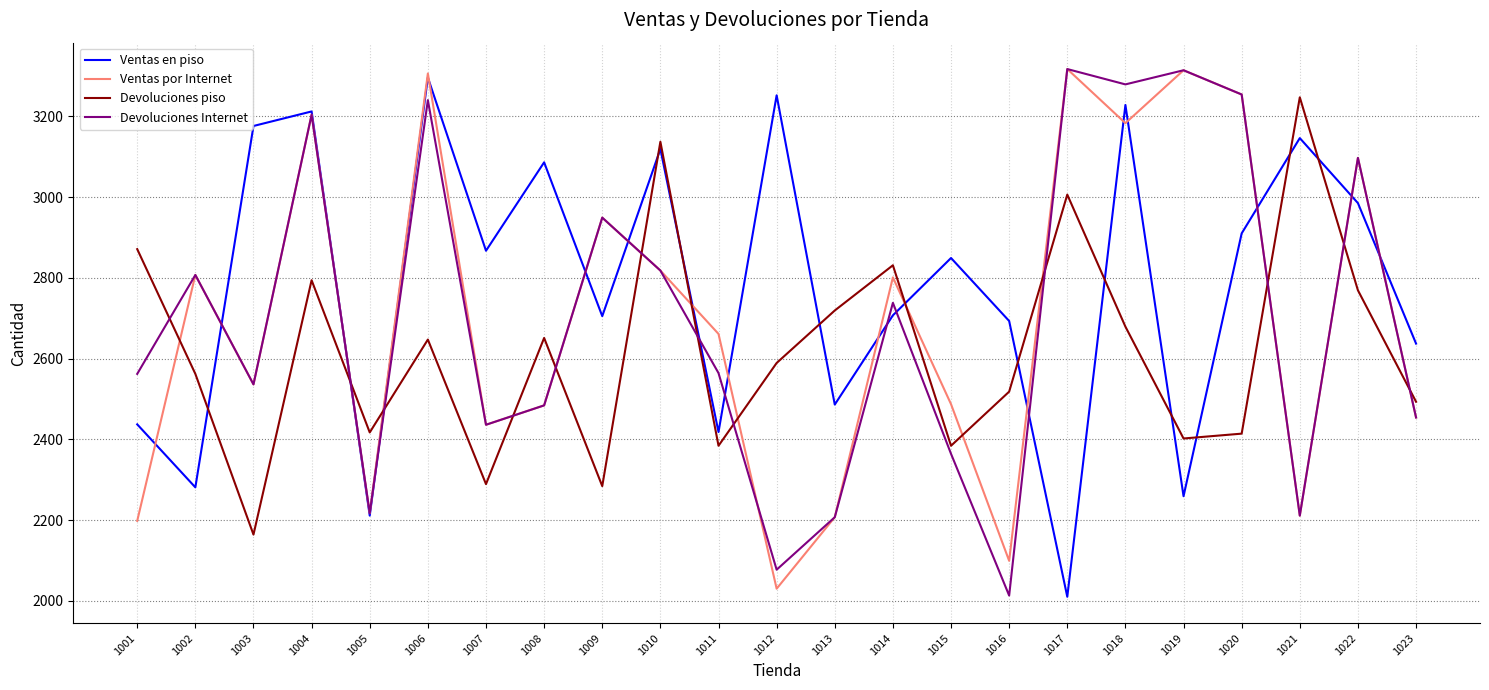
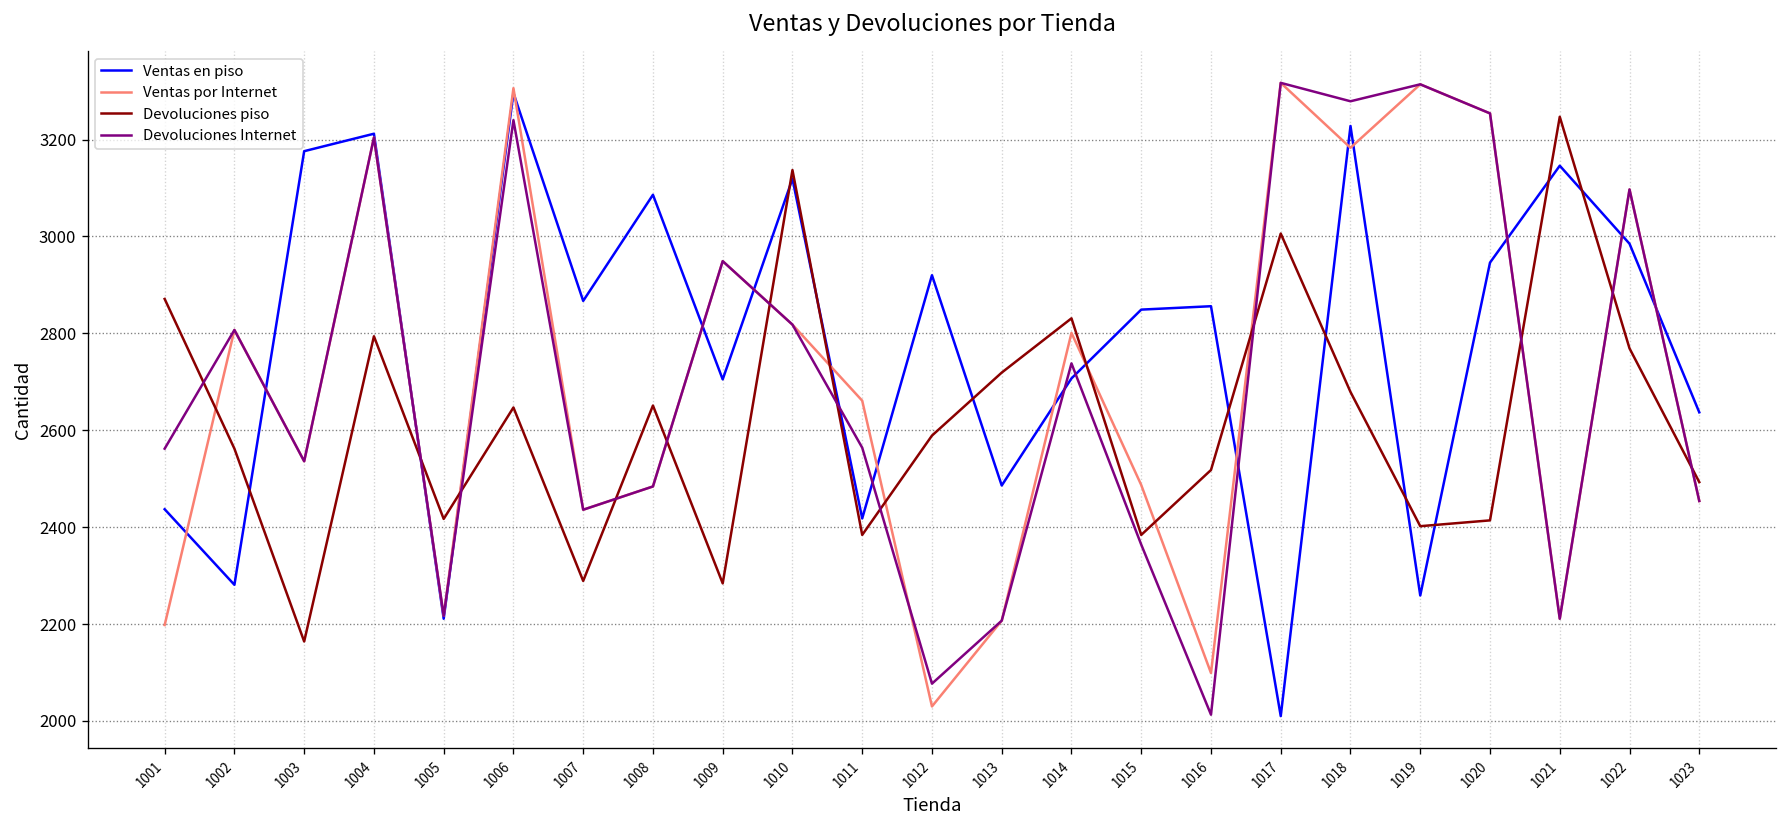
Ventas en piso, 1012: 3250 -> 2920
Ventas en piso, 1016: 2690 -> 2860
Ventas en piso, 1020: 2910 -> 2950
